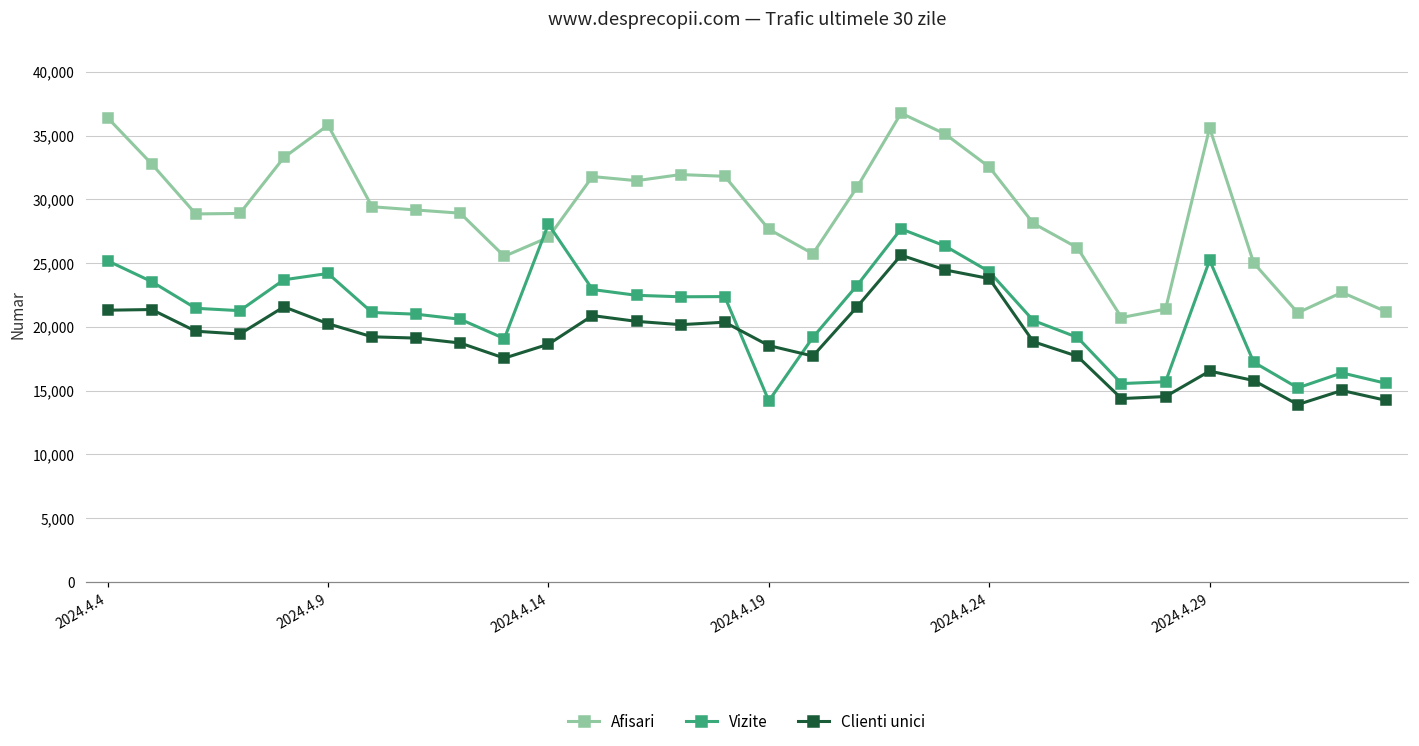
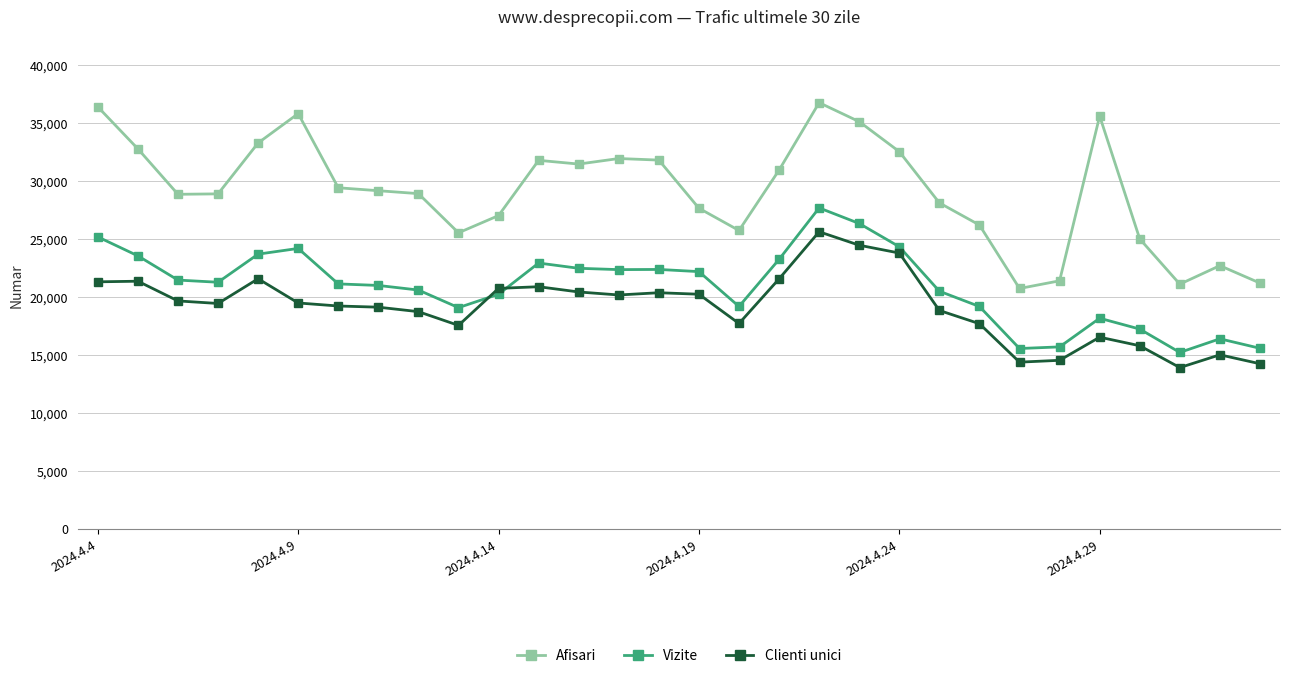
Clienti unici, 2024.4.9: 20,200 -> 19,500
Vizite, 2024.4.14: 28,100 -> 20,200
Clienti unici, 2024.4.14: 18,600 -> 20,700
Vizite, 2024.4.19: 14,200 -> 22,200
Clienti unici, 2024.4.19: 18,500 -> 20,200
Vizite, 2024.4.29: 25,200 -> 18,200
